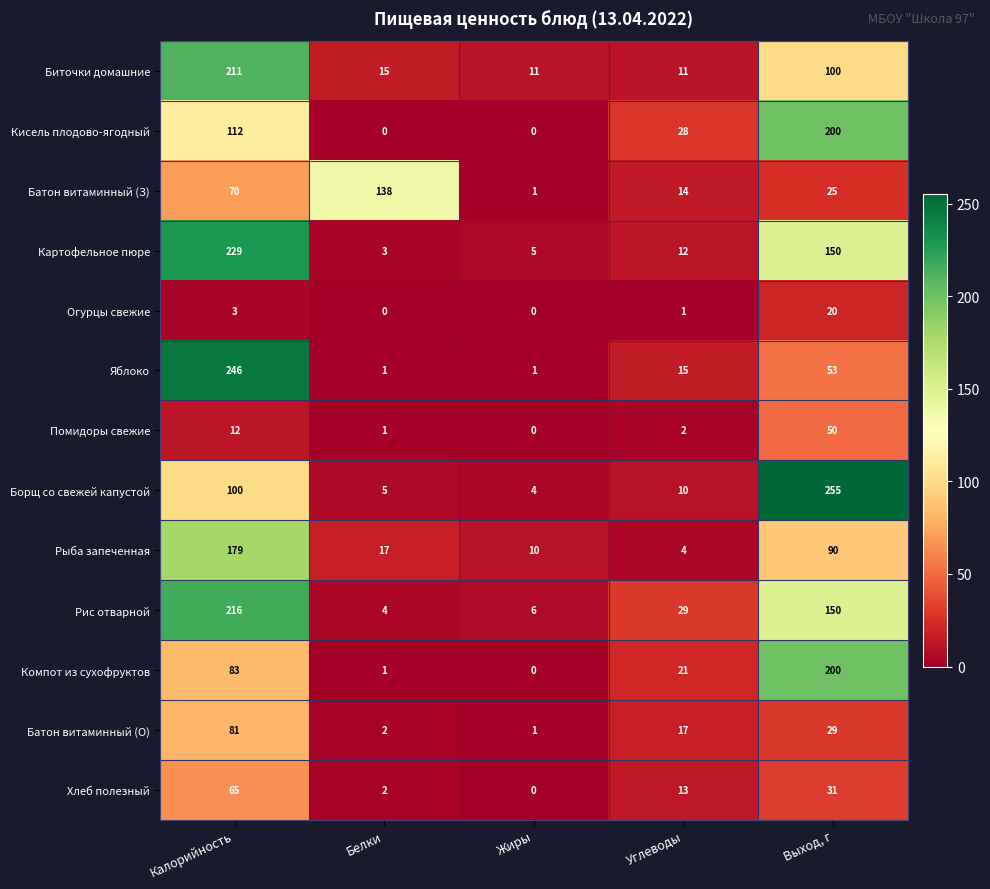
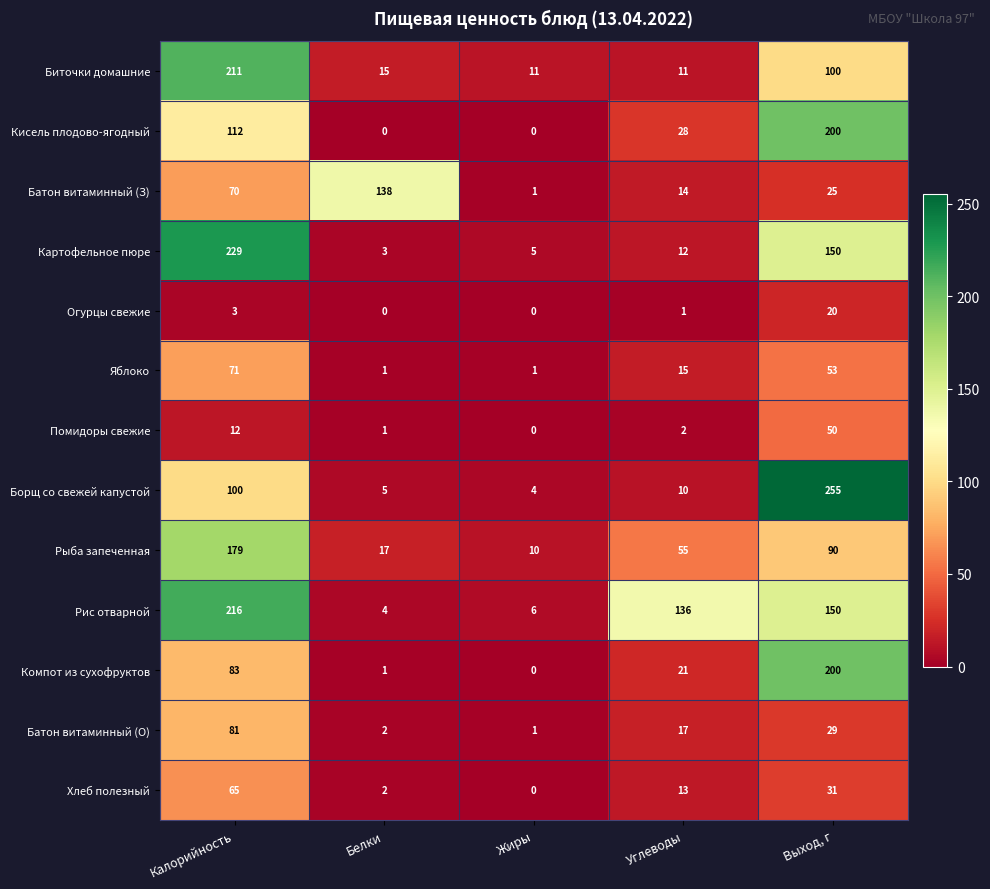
Яблоко, Калорийность: 246 -> 71
Рыба запеченная, Углеводы: 4 -> 55
Рис отварной, Углеводы: 29 -> 136
